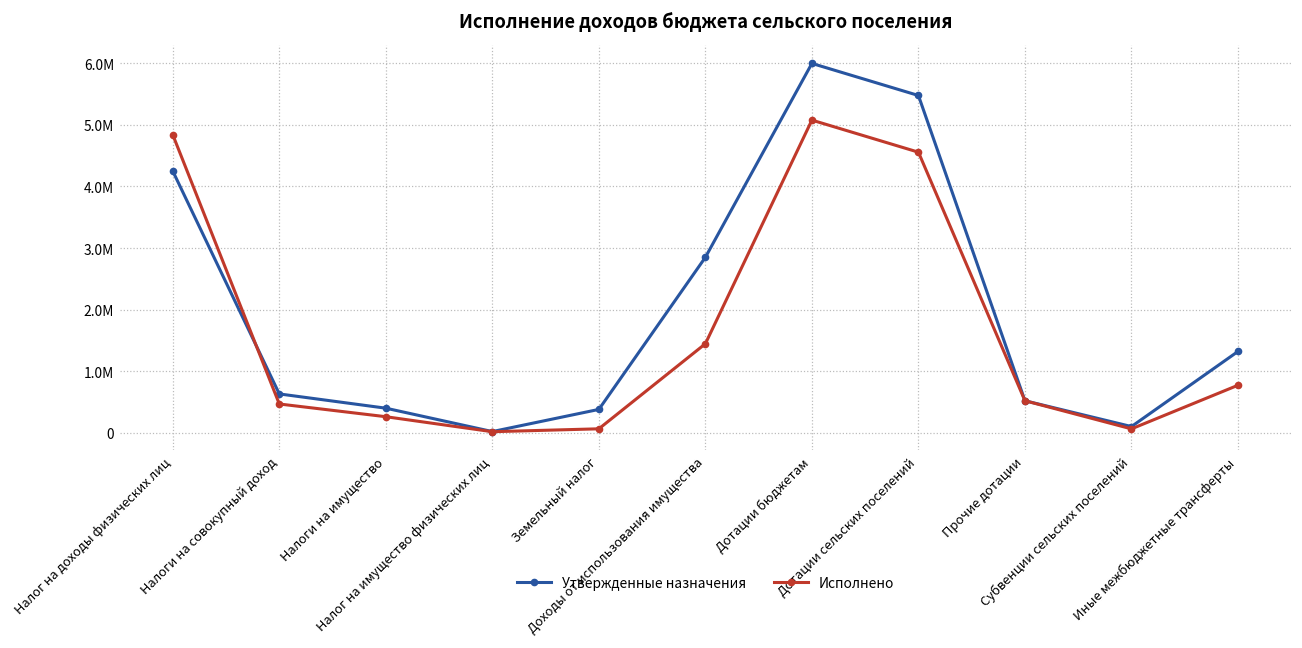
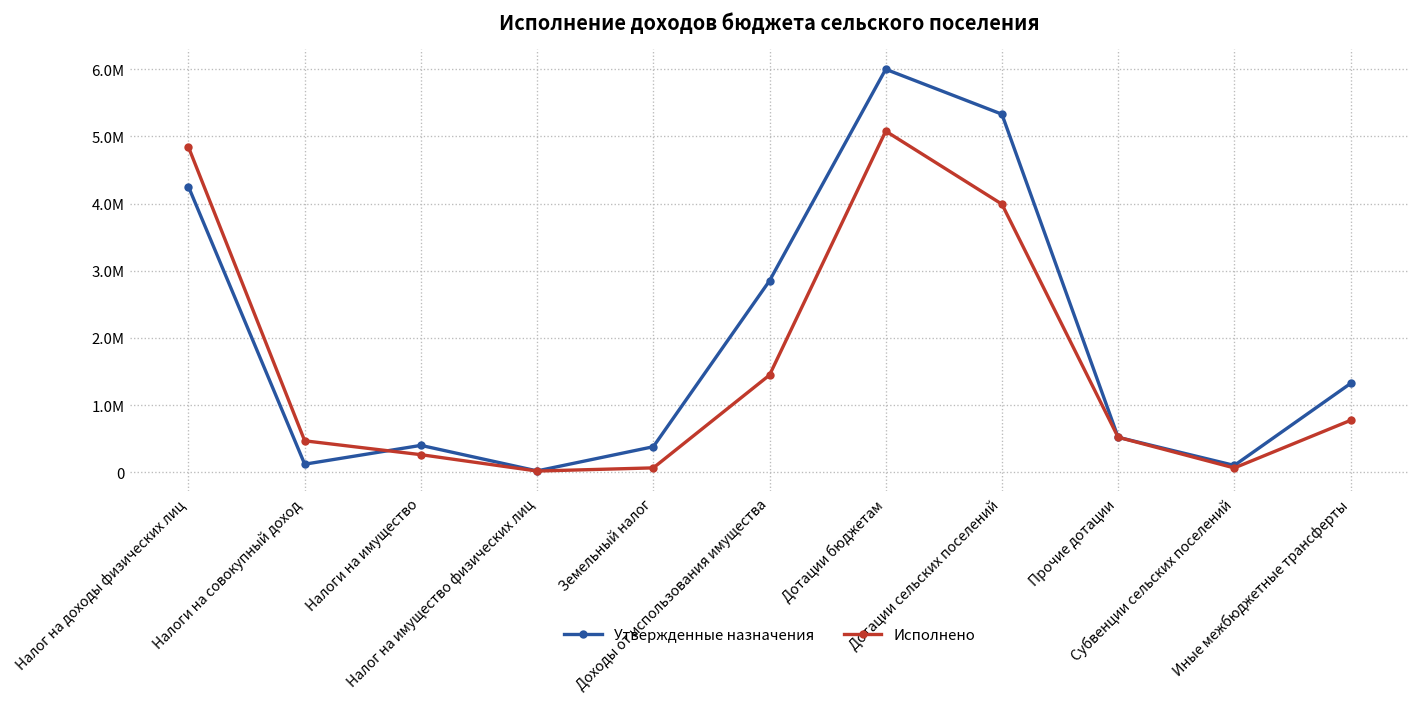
Утвержденные назначения, Налоги на совокупный доход: 600000 -> 100000
Утвержденные назначения, Дотации сельских поселений: 5500000 -> 5300000
Исполнено, Дотации сельских поселений: 4600000 -> 4000000
